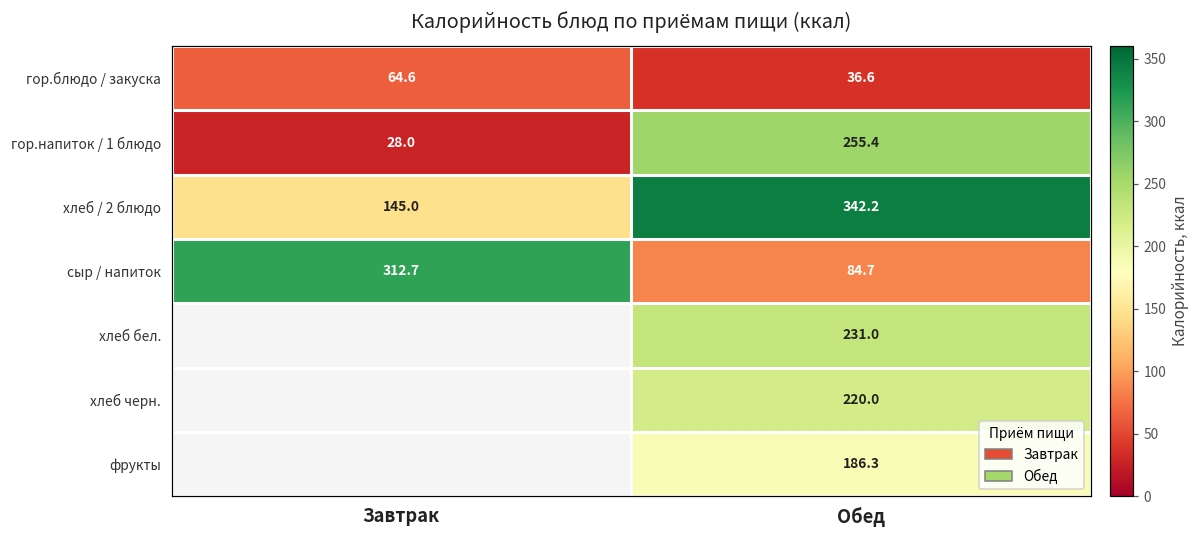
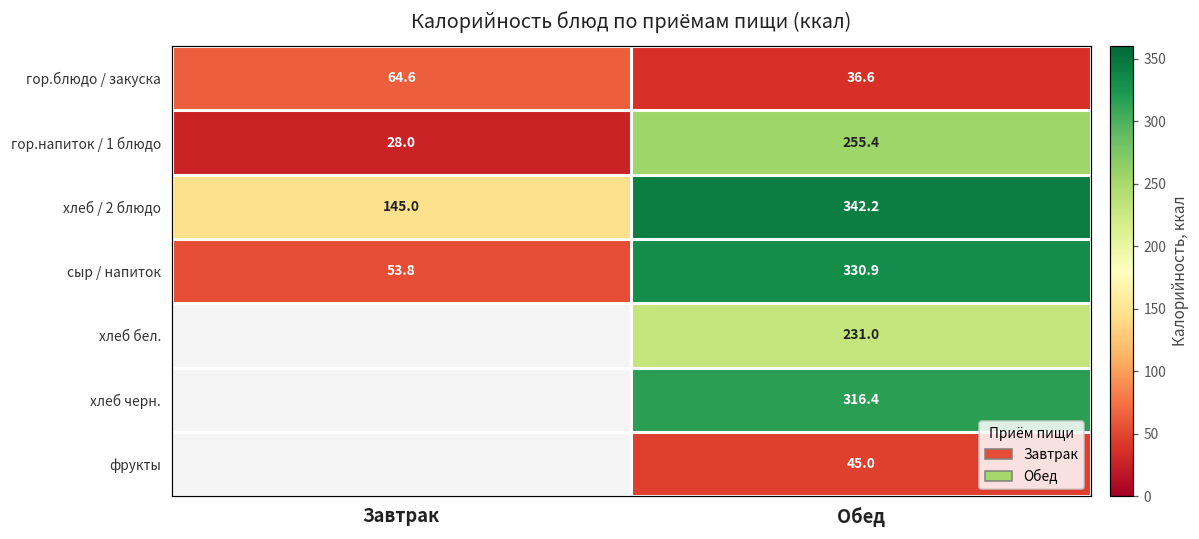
сыр / напиток, Завтрак: 312.7 -> 53.8
сыр / напиток, Обед: 84.7 -> 330.9
хлеб черн., Обед: 220.0 -> 316.4
фрукты, Обед: 186.3 -> 45.0
